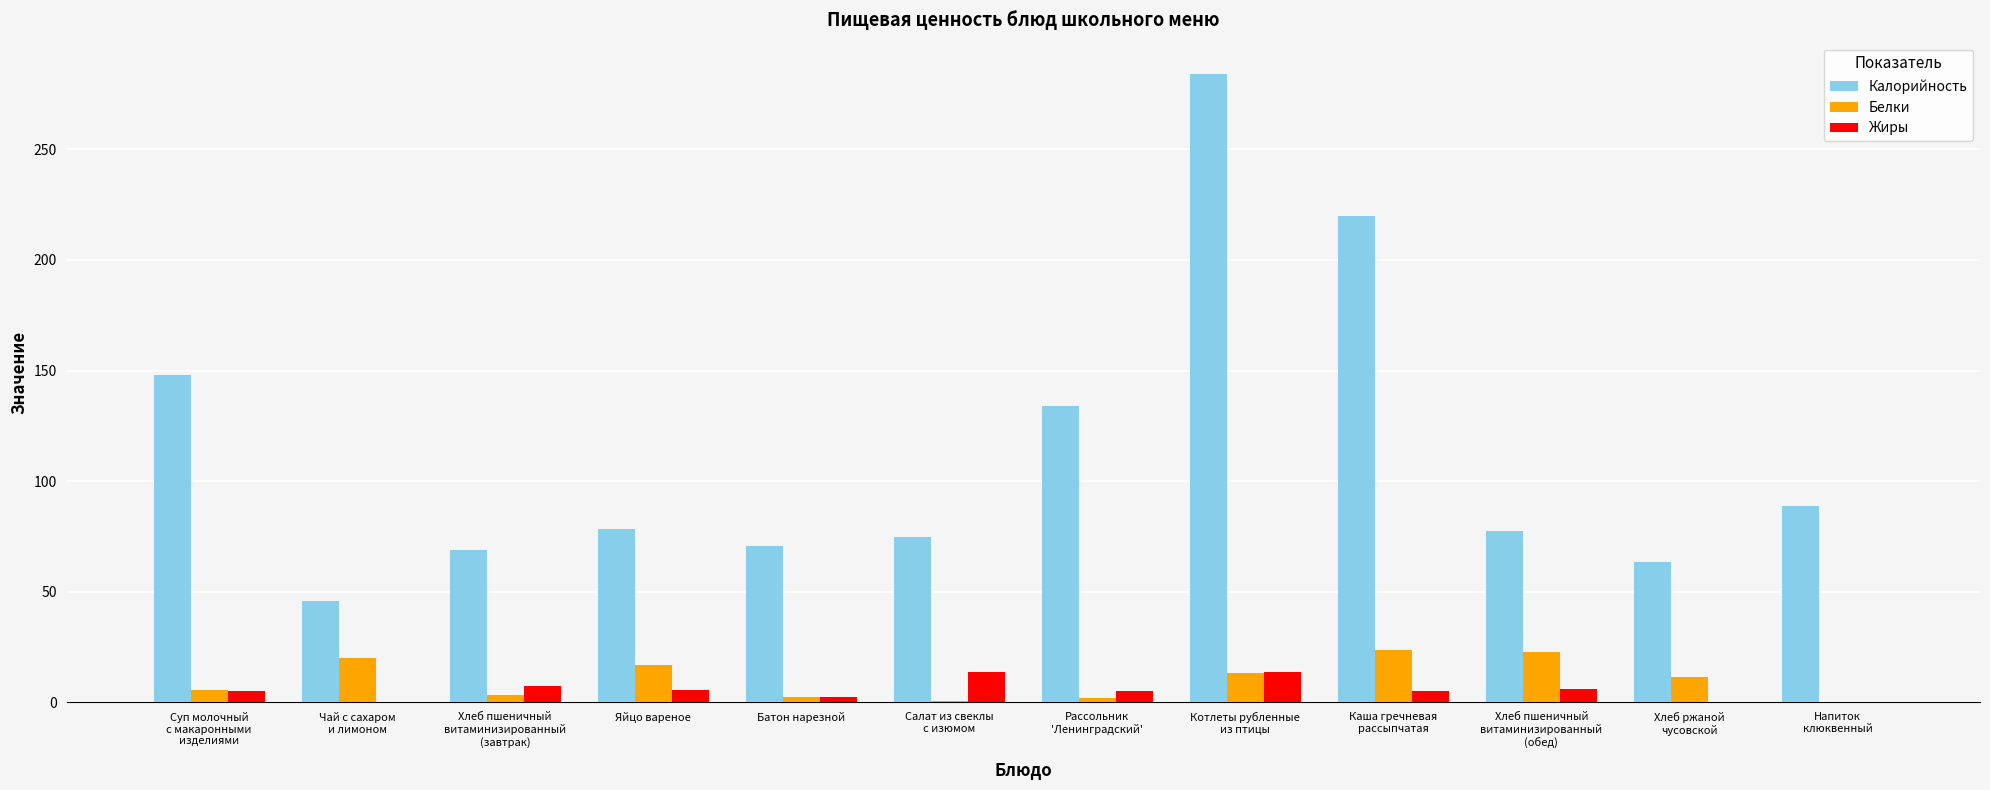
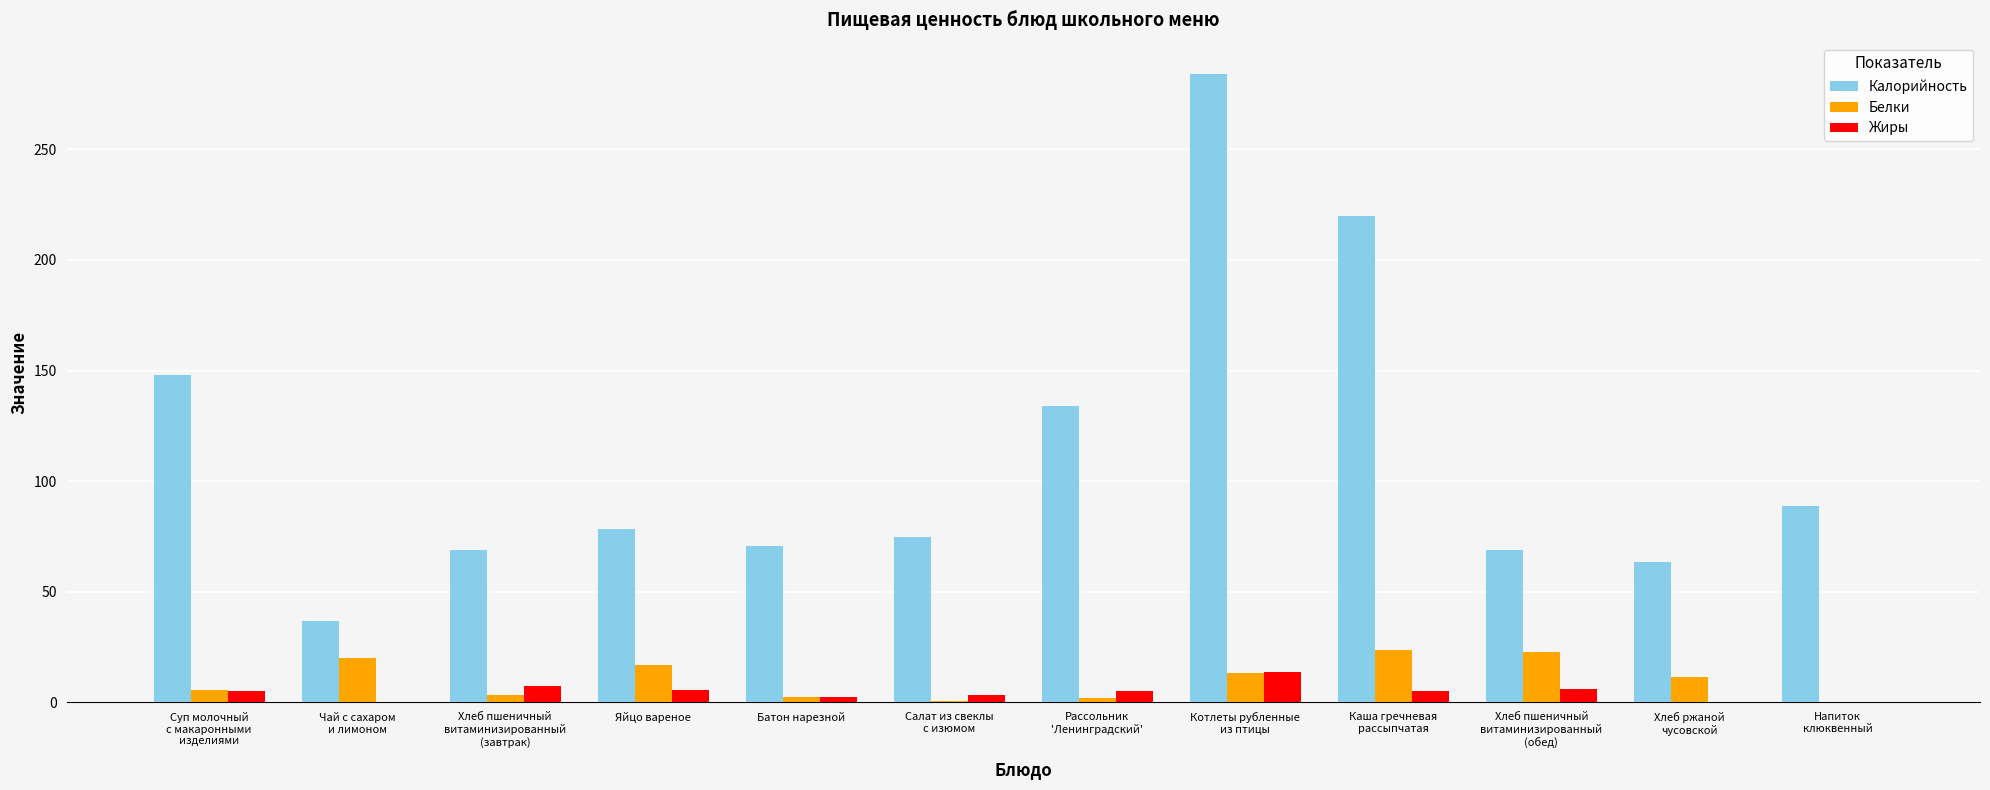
Калорийность, Чай с сахаром и лимоном: 46 -> 37
Жиры, Салат из свеклы с изюмом: 14 -> 4
Калорийность, Хлеб пшеничный витаминизированный (обед): 78 -> 69
